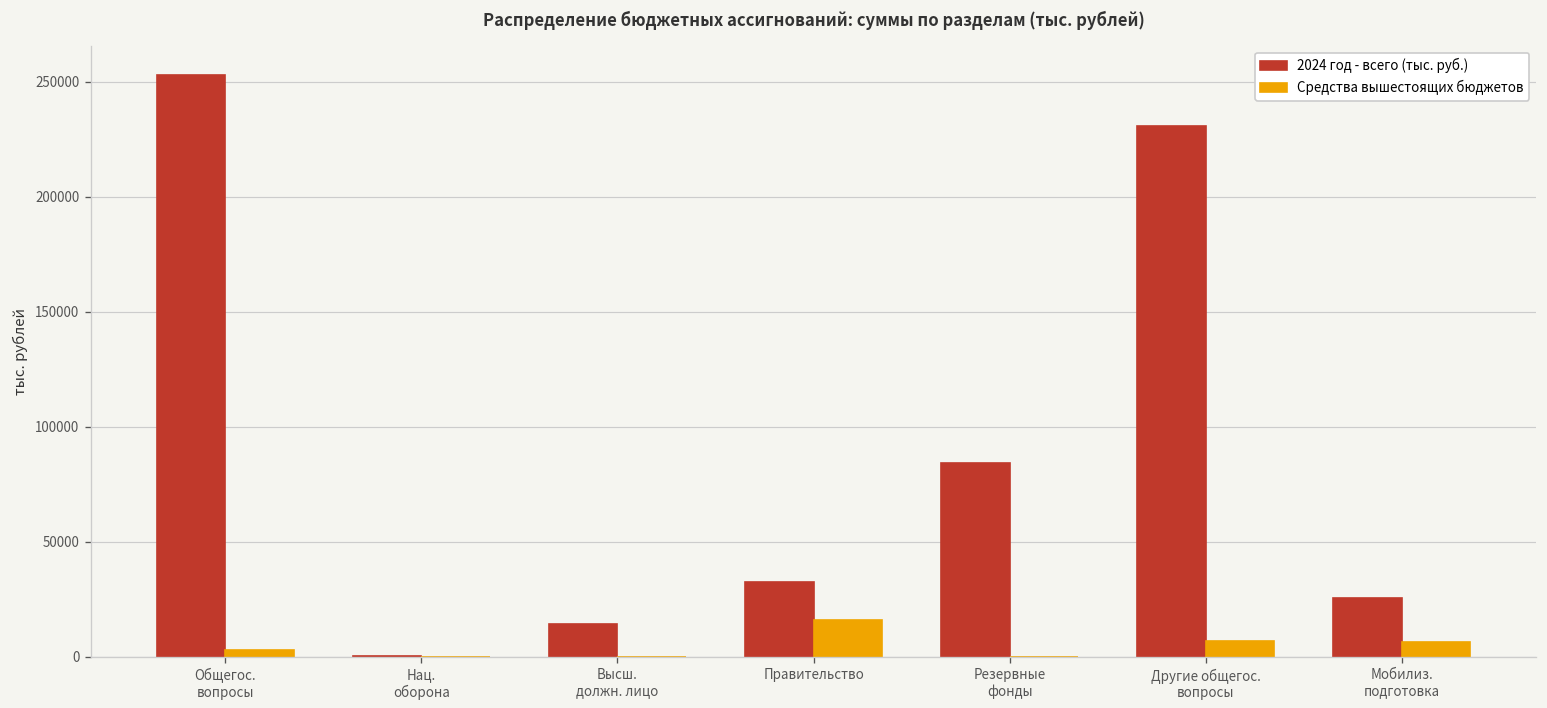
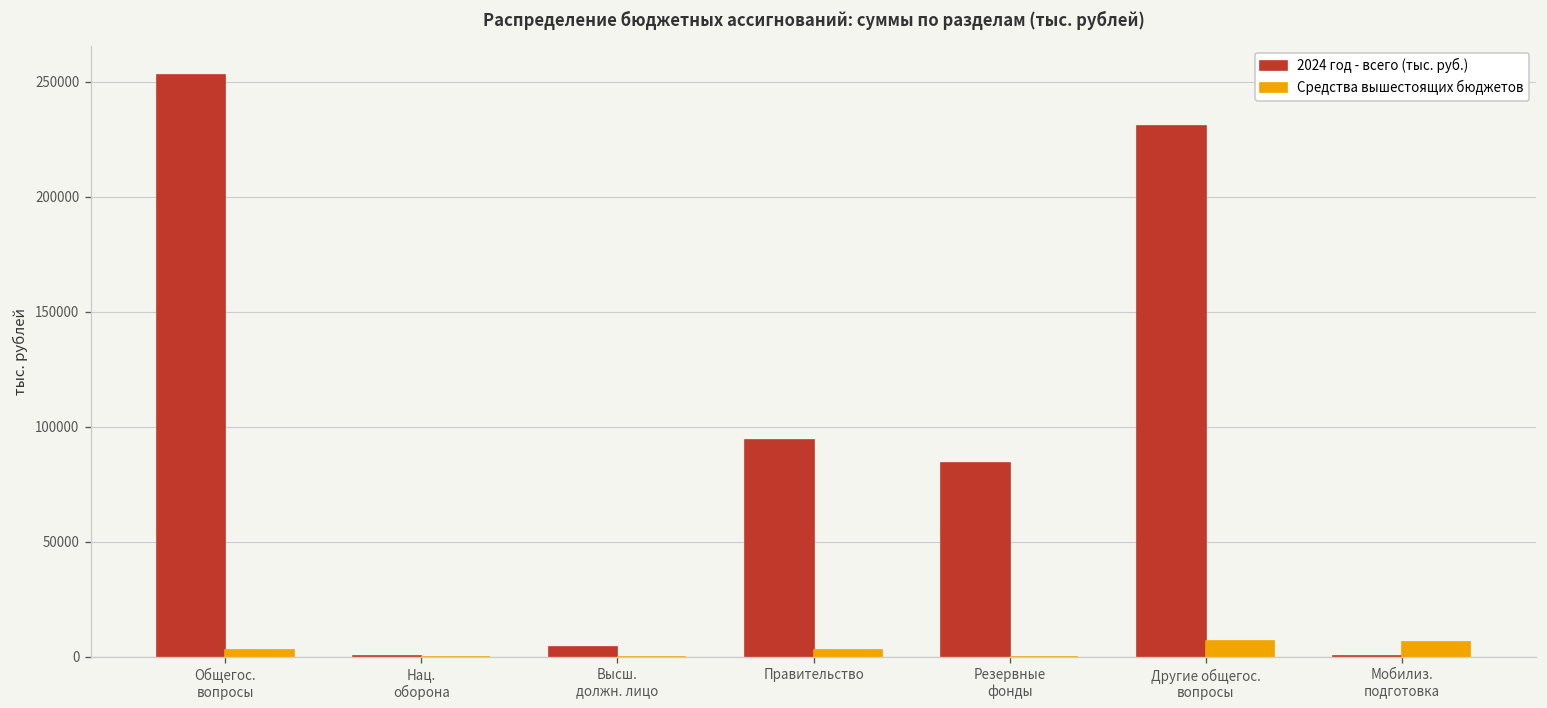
2024 год - всего (тыс. руб.), Высш. должн. лицо: 14000 -> 4000
2024 год - всего (тыс. руб.), Правительство: 32000 -> 94000
Средства вышестоящих бюджетов, Правительство: 16000 -> 3000
2024 год - всего (тыс. руб.), Мобилиз. подготовка: 26000 -> 0
